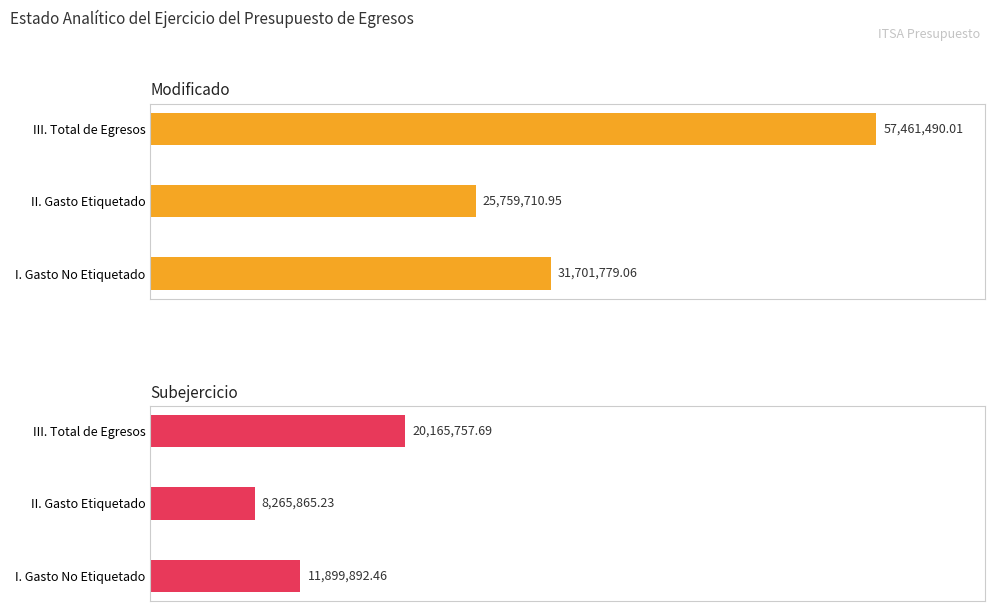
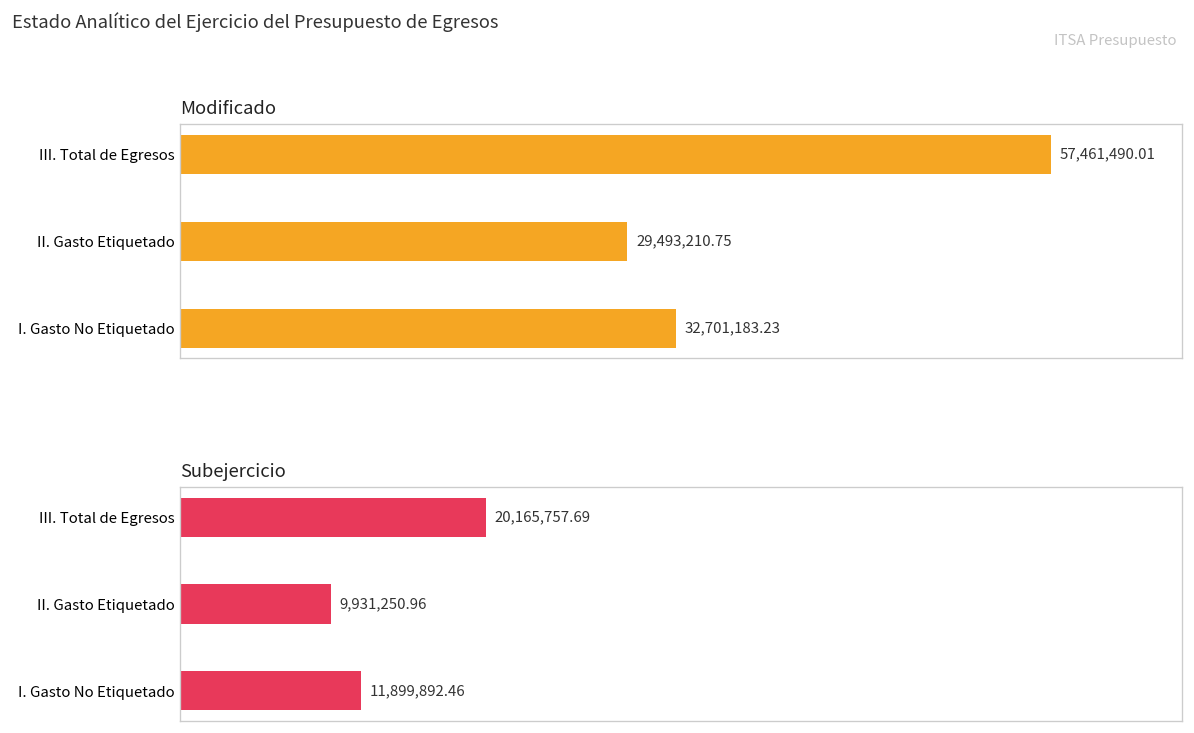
Modificado, II. Gasto Etiquetado: 25,759,710.95 -> 29,493,210.75
Modificado, I. Gasto No Etiquetado: 31,701,779.06 -> 32,701,183.23
Subejercicio, II. Gasto Etiquetado: 8,265,865.23 -> 9,931,250.96
